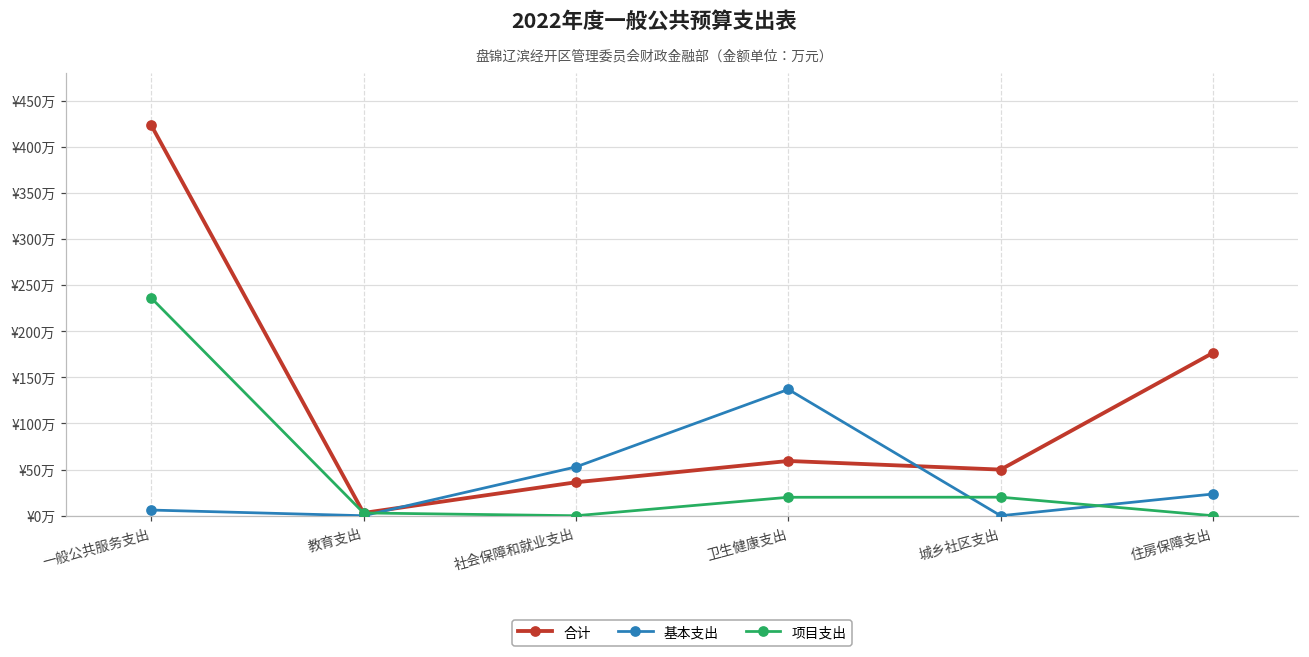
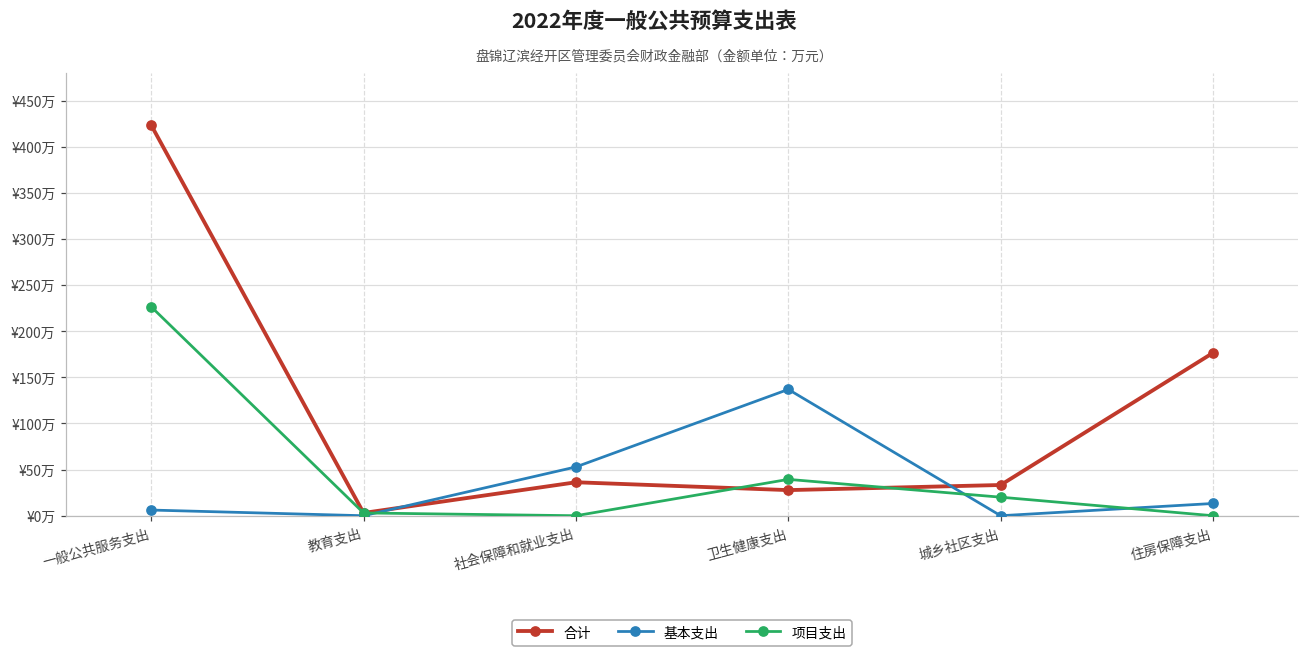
项目支出, 一般公共服务支出: ¥240万 -> ¥230万
合计, 卫生健康支出: ¥60万 -> ¥30万
项目支出, 卫生健康支出: ¥20万 -> ¥40万
合计, 城乡社区支出: ¥50万 -> ¥30万
基本支出, 住房保障支出: ¥20万 -> ¥10万
